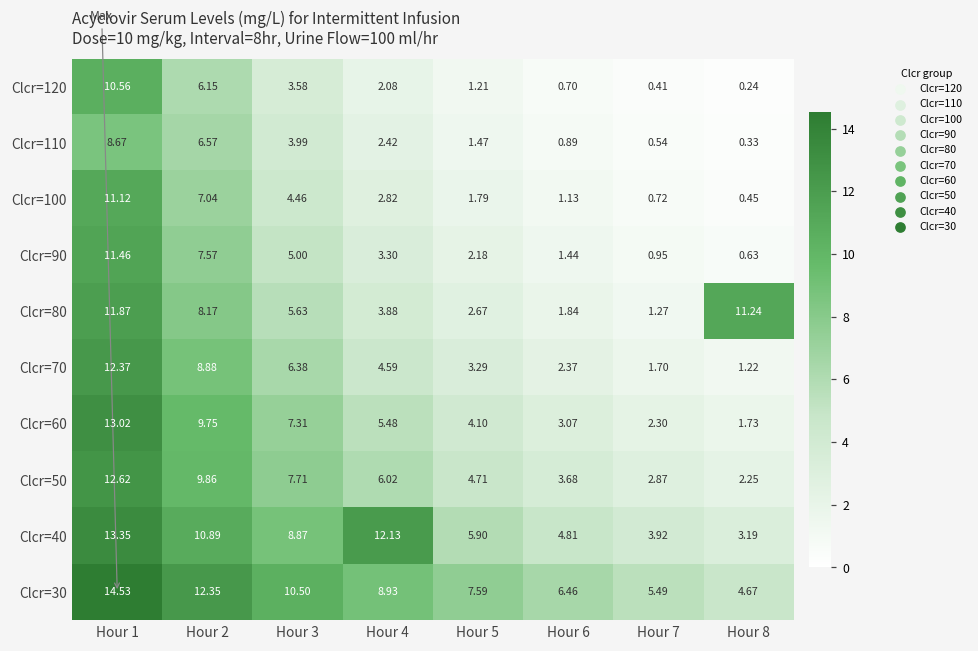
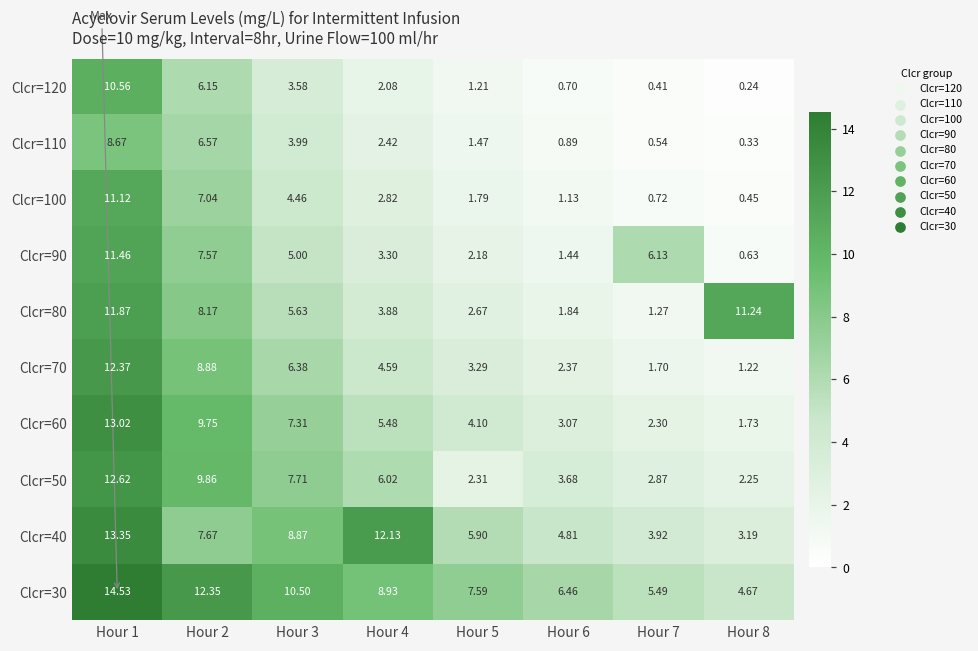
Clcr=90, Hour 7: 0.95 -> 6.13
Clcr=50, Hour 5: 4.71 -> 2.31
Clcr=40, Hour 2: 10.89 -> 7.67
